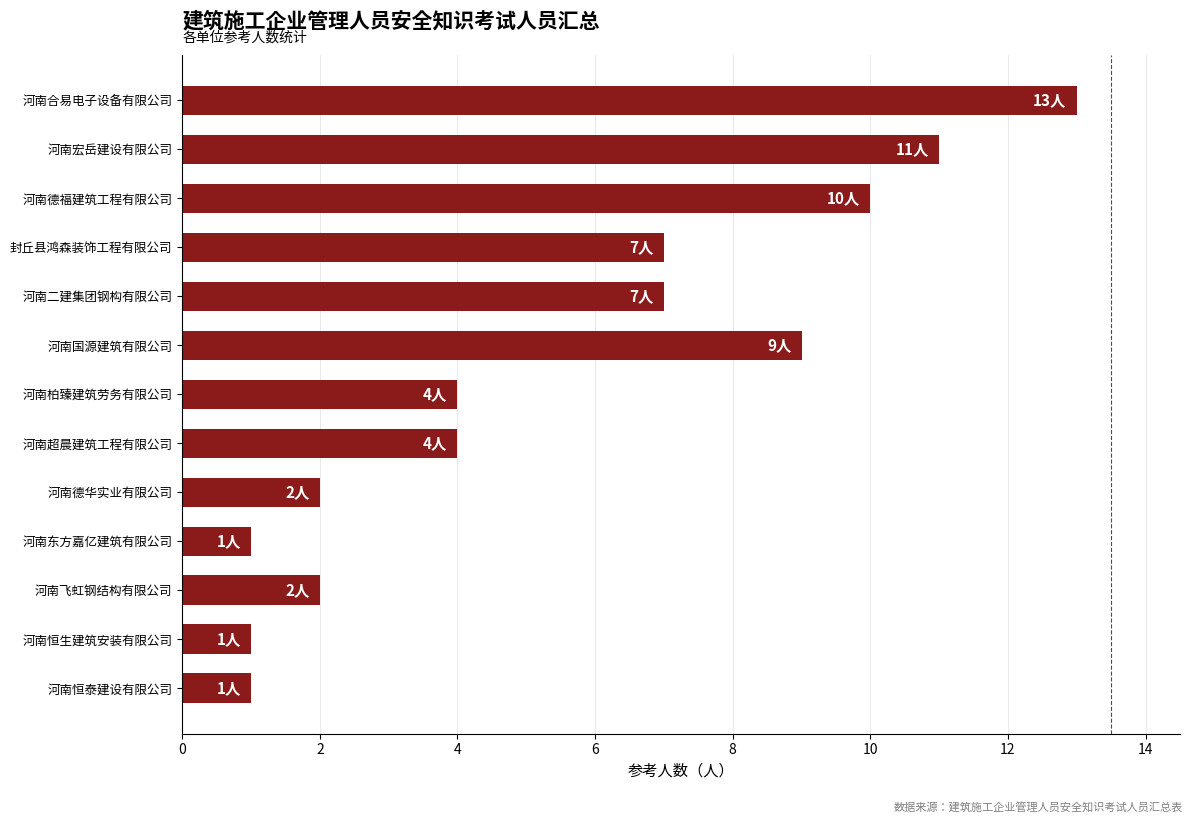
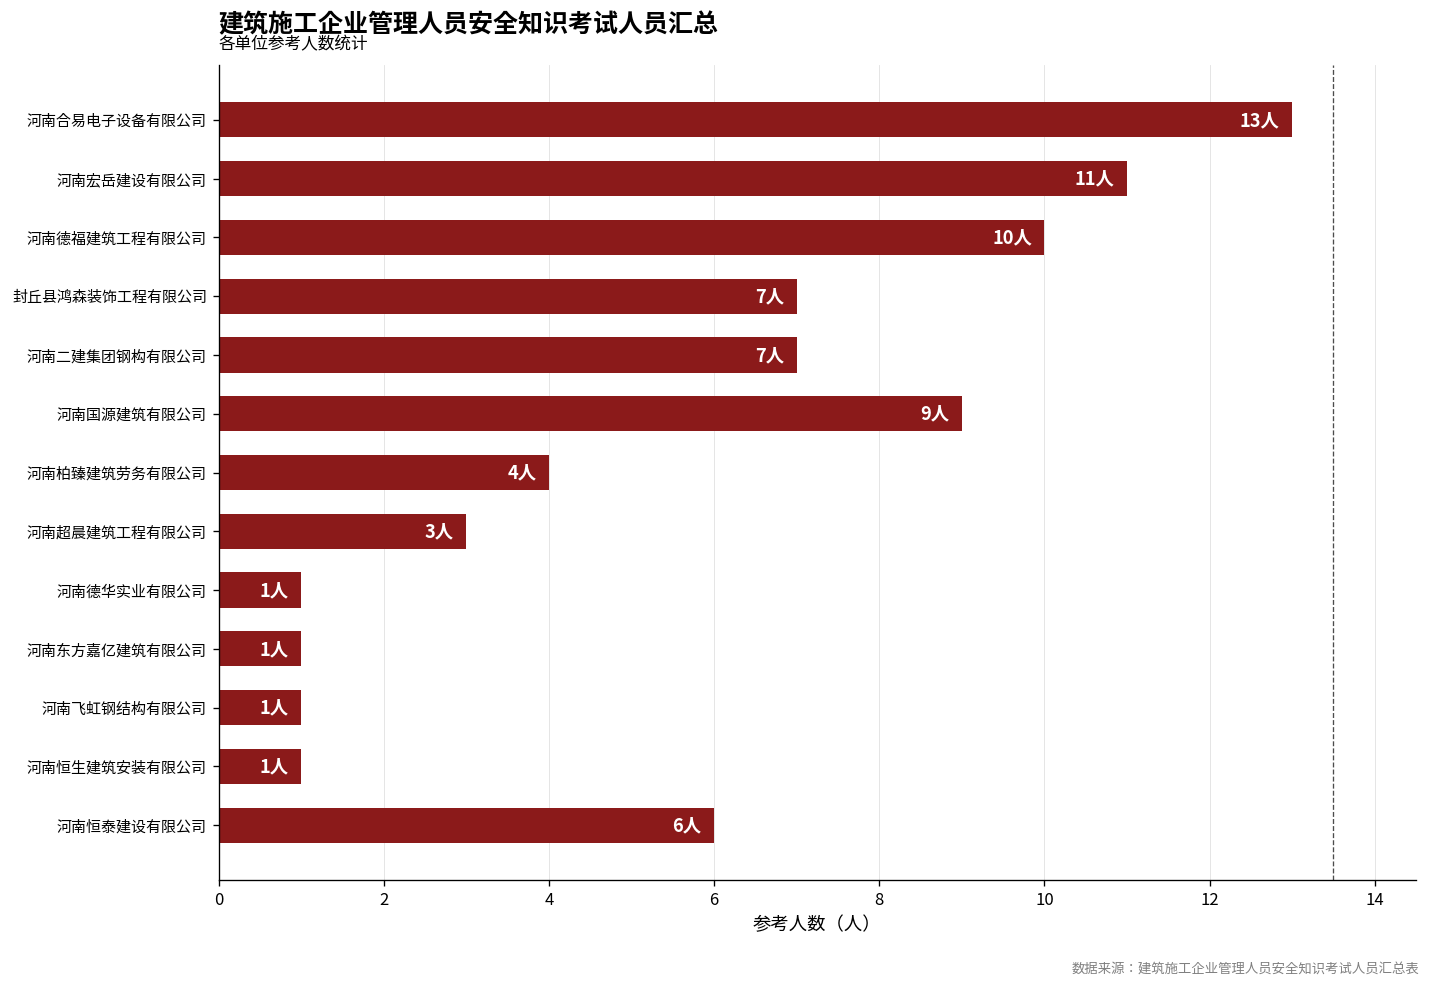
河南超晨建筑工程有限公司: 4人 -> 3人
河南德华实业有限公司: 2人 -> 1人
河南飞虹钢结构有限公司: 2人 -> 1人
河南恒泰建设有限公司: 1人 -> 6人
